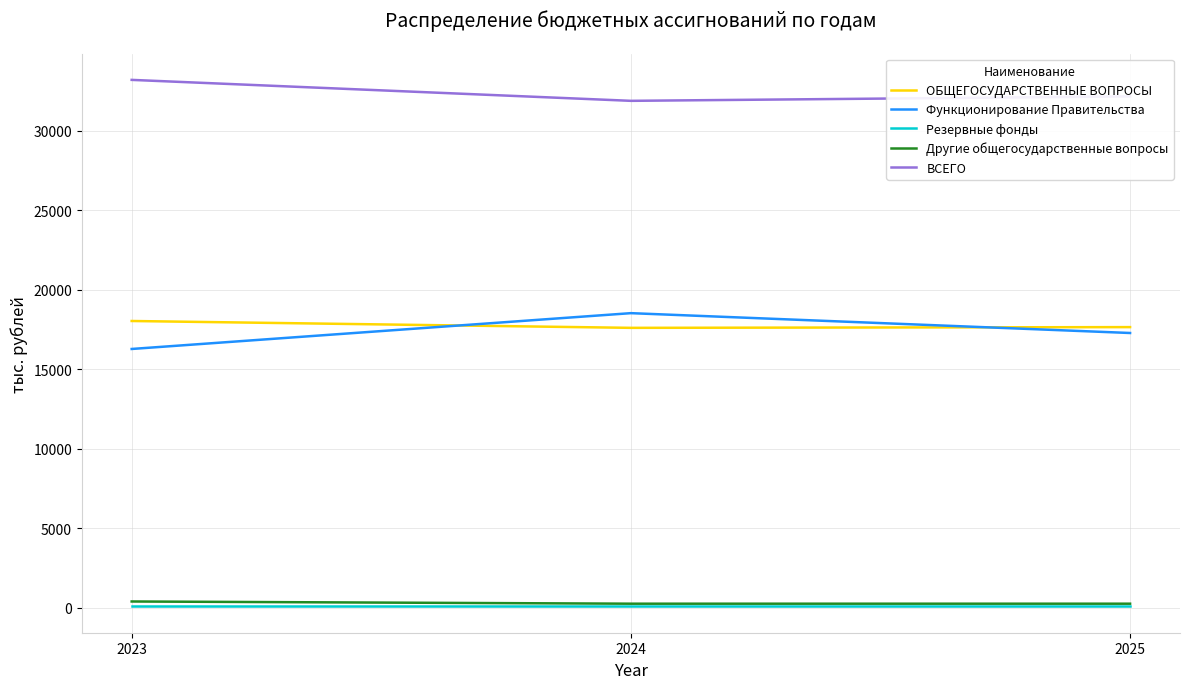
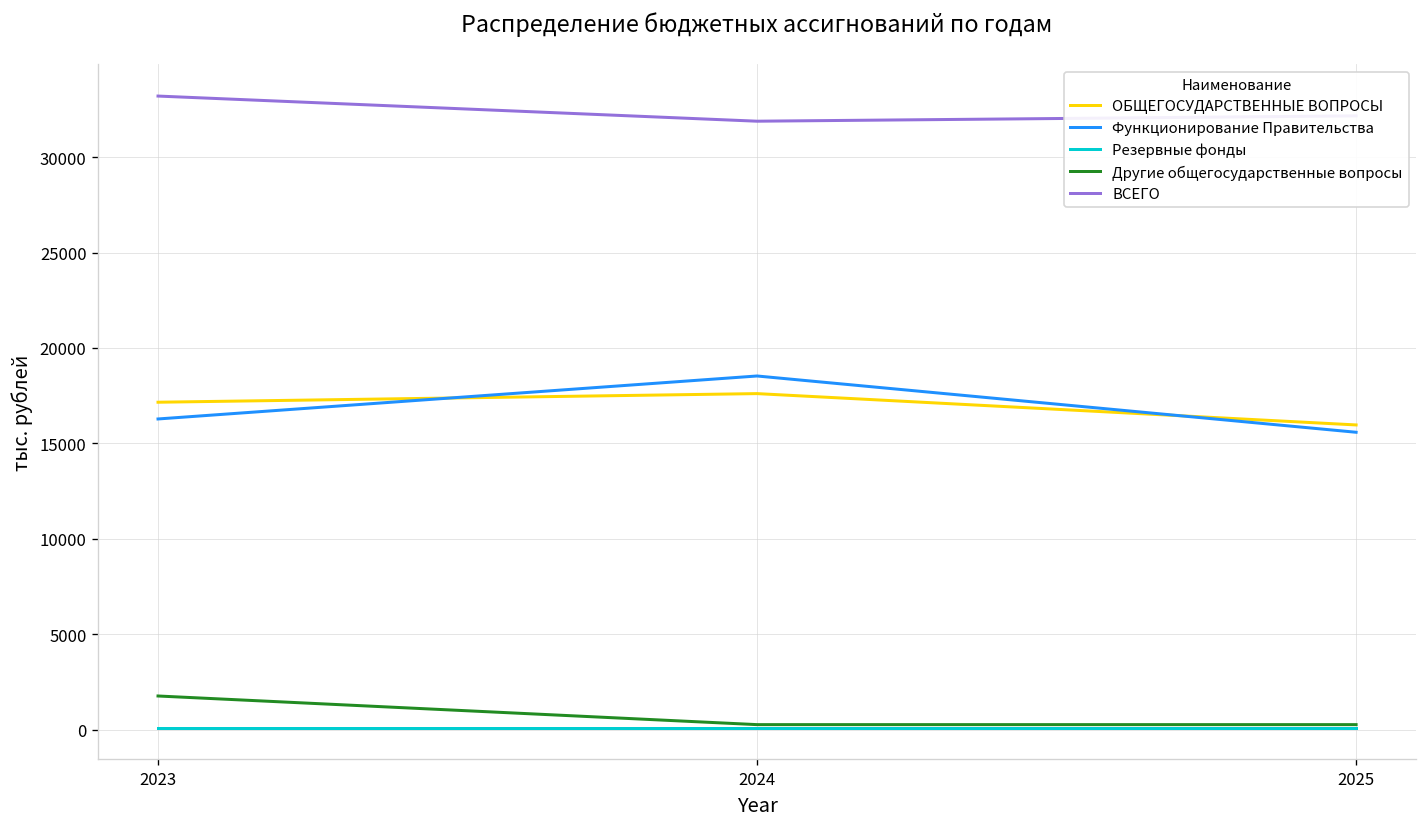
ОБЩЕГОСУДАРСТВЕННЫЕ ВОПРОСЫ, 2023: 18000 -> 17200
Другие общегосударственные вопросы, 2023: 400 -> 1800
ОБЩЕГОСУДАРСТВЕННЫЕ ВОПРОСЫ, 2025: 17700 -> 16000
Функционирование Правительства, 2025: 17300 -> 15600
